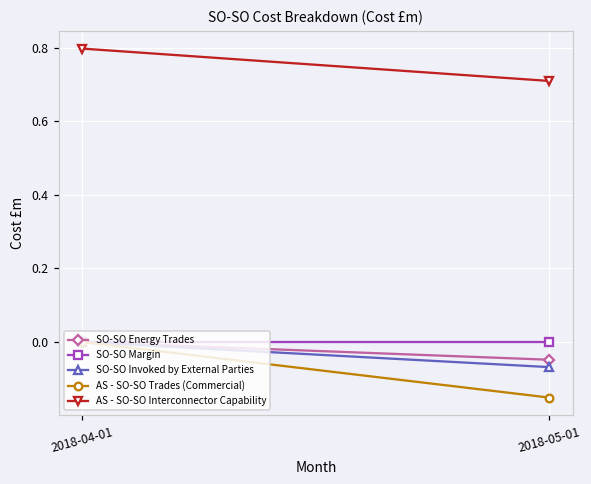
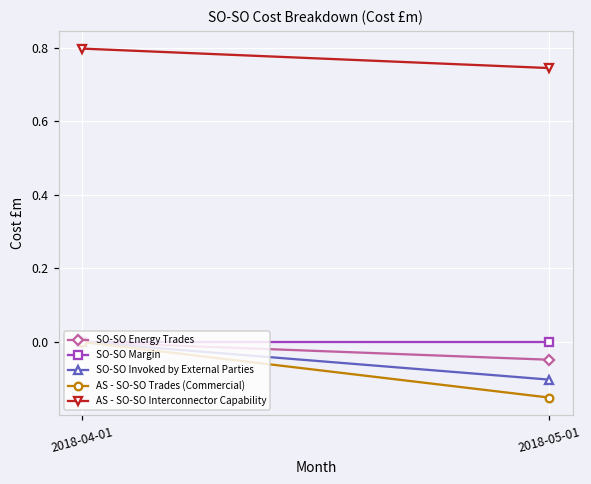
SO-SO Invoked by External Parties, 2018-05-01: -0.07 -> -0.10
AS - SO-SO Interconnector Capability, 2018-05-01: 0.71 -> 0.74
